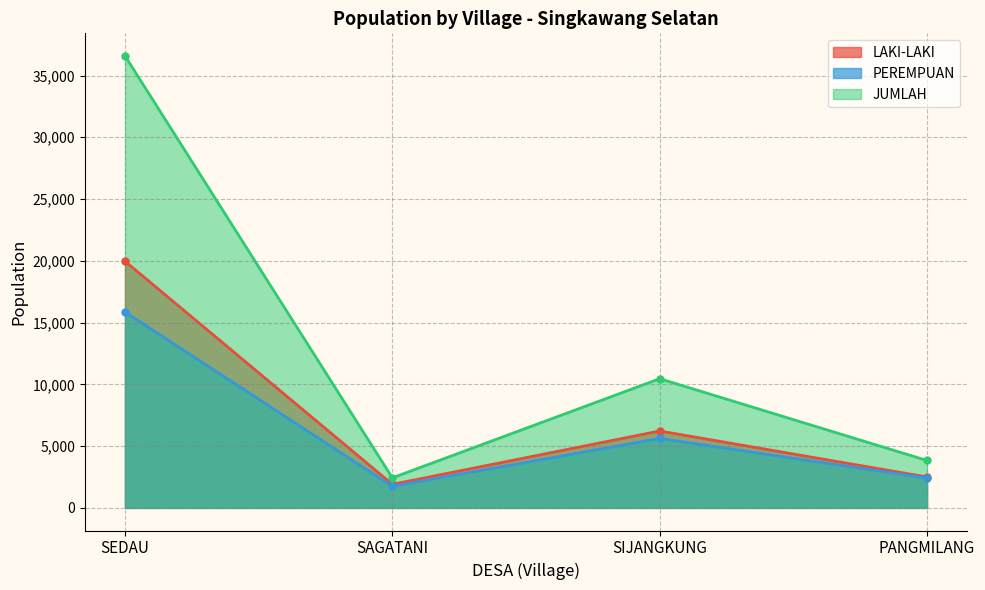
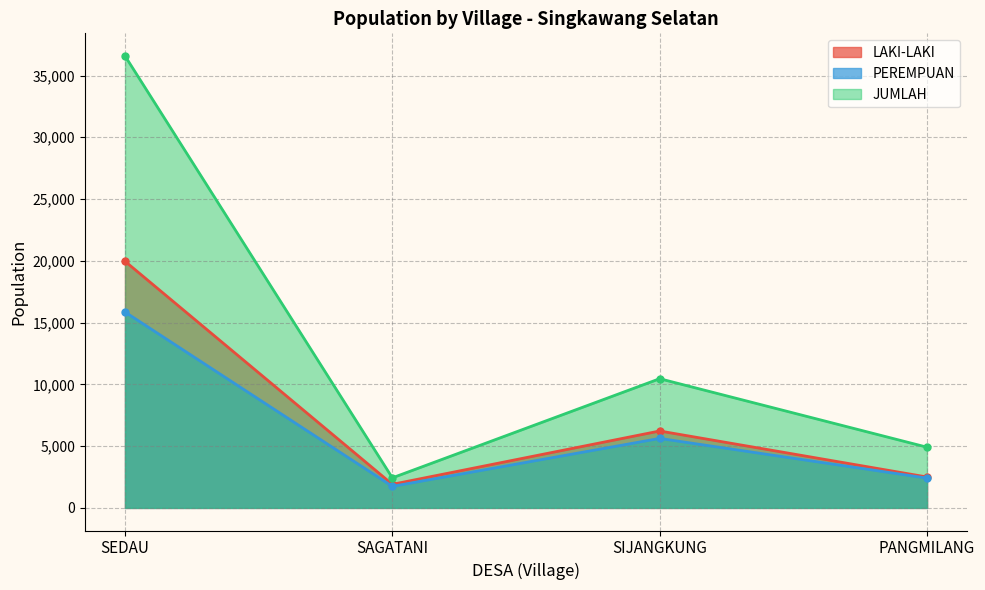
JUMLAH, PANGMILANG: 3,800 -> 4,900
